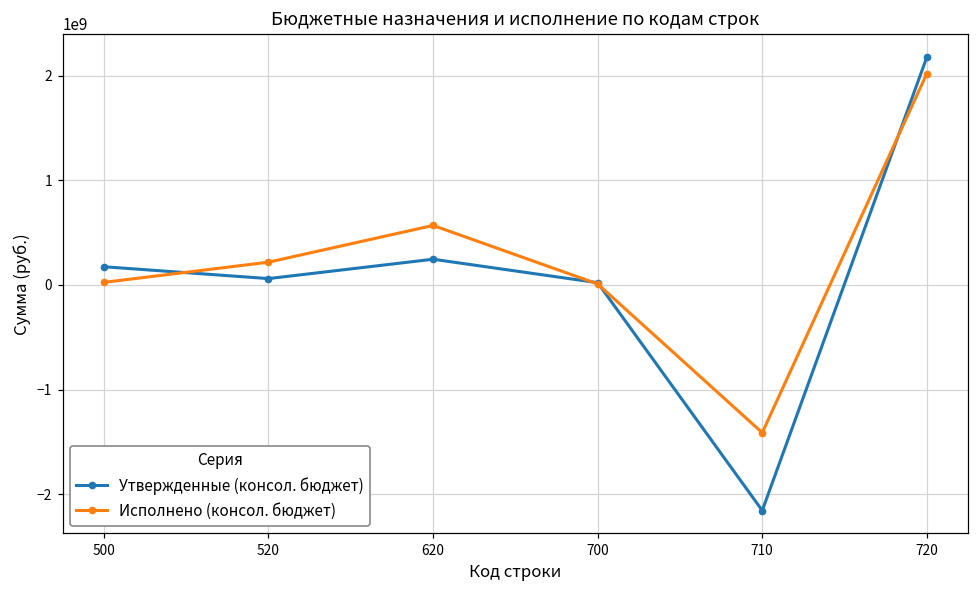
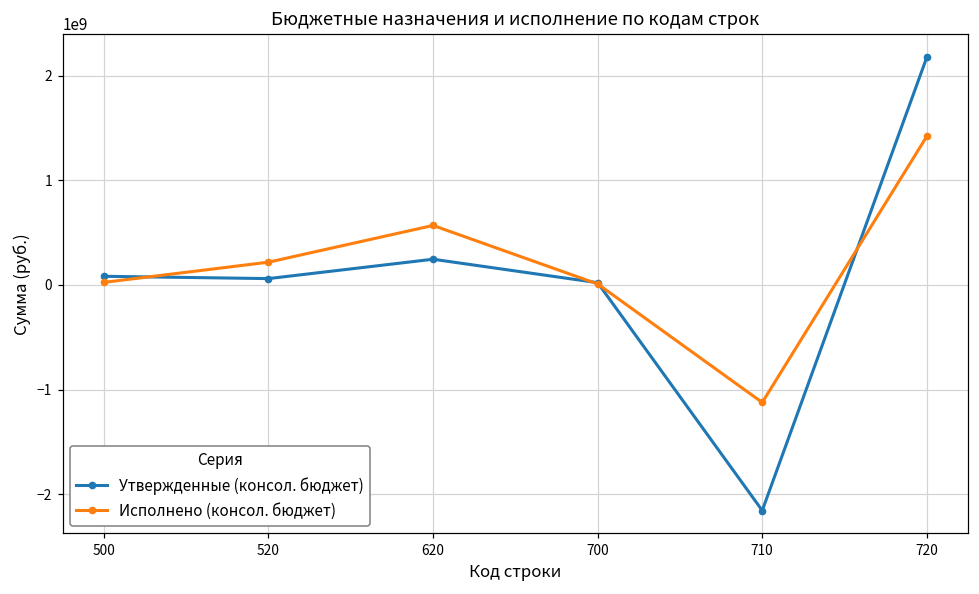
Утвержденные (консол. бюджет), 500: 200000000 -> 100000000
Исполнено (консол. бюджет), 710: -1400000000 -> -1100000000
Исполнено (консол. бюджет), 720: 2000000000 -> 1400000000
